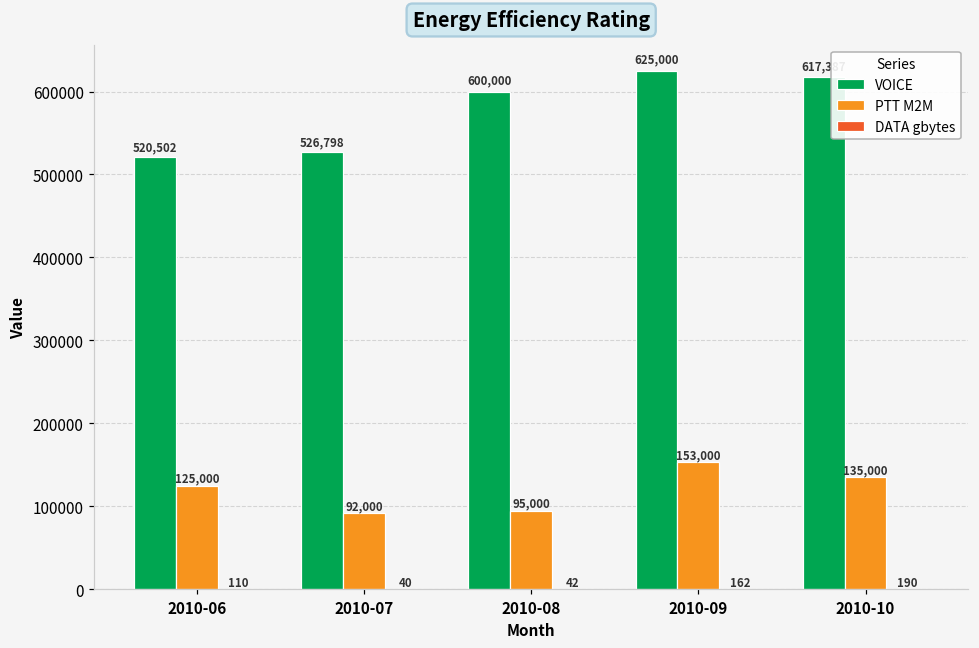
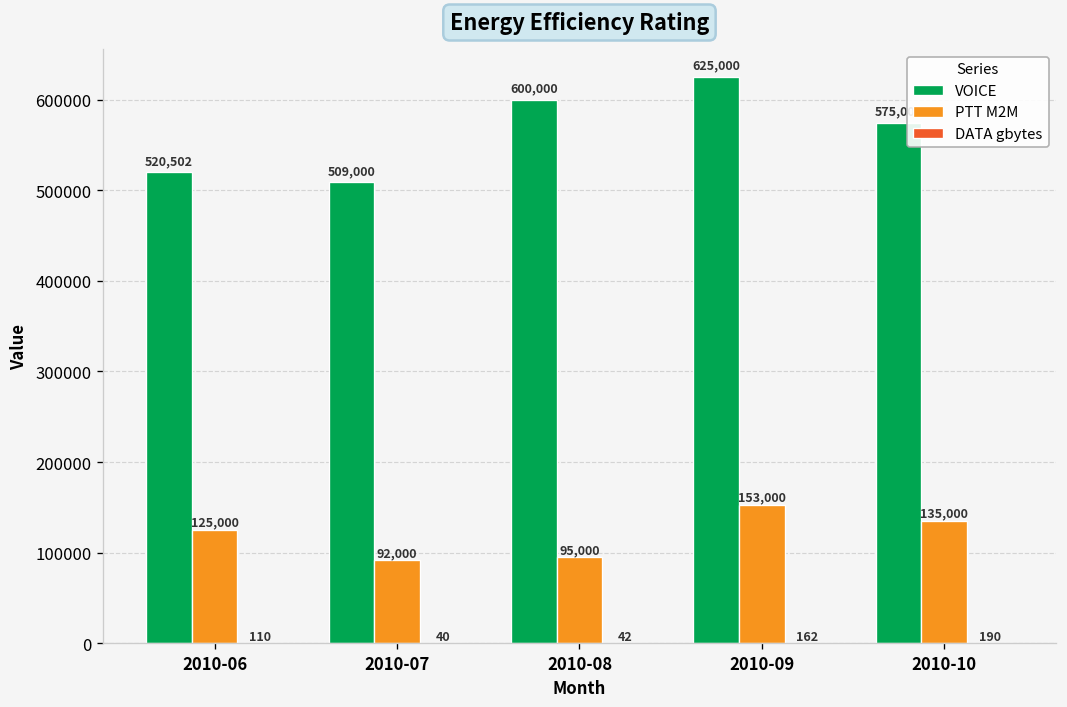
VOICE, 2010-07: 526,798 -> 509,000
VOICE, 2010-10: 620000 -> 580000
